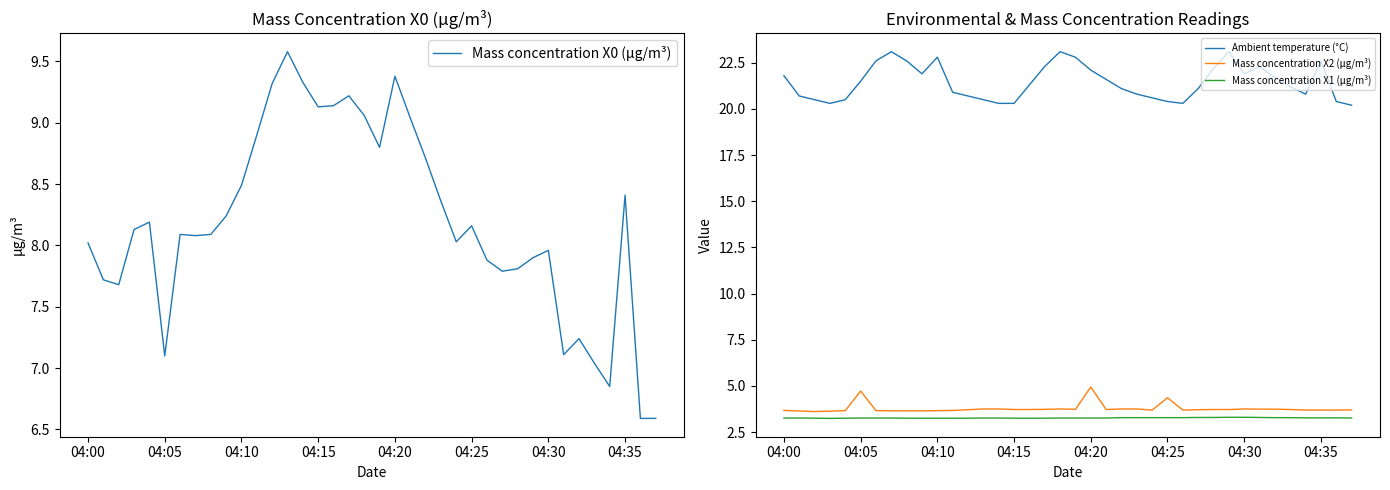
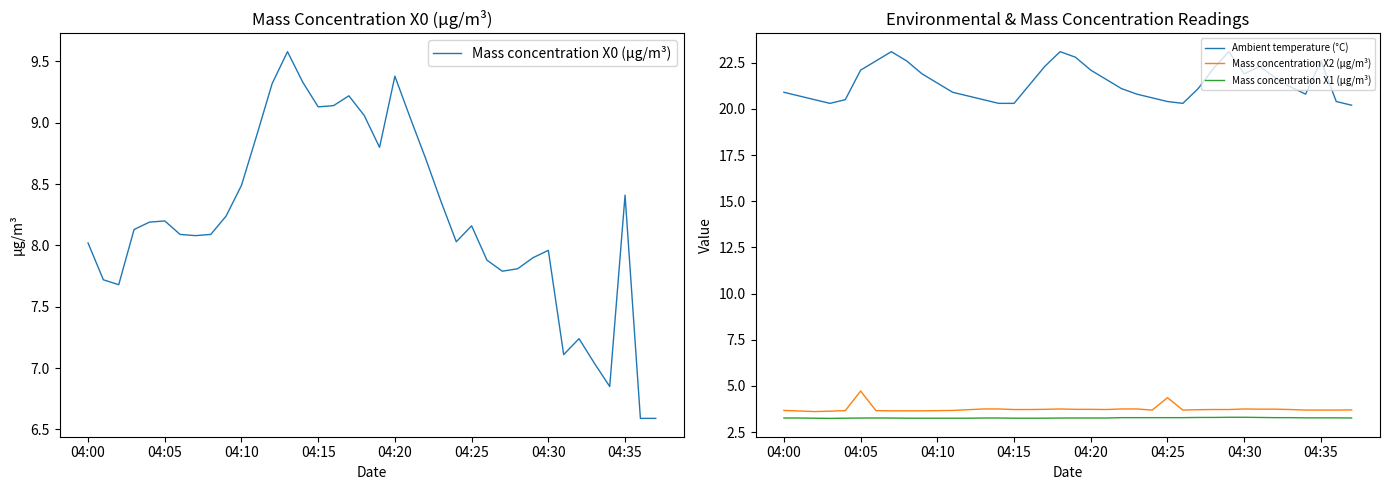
Mass Concentration X0 (μg/m³), 04:05: 7.1 -> 8.2
Environmental & Mass Concentration Readings, Ambient temperature (°C), 04:00: 21.8 -> 20.9
Environmental & Mass Concentration Readings, Ambient temperature (°C), 04:05: 21.5 -> 22.1
Environmental & Mass Concentration Readings, Ambient temperature (°C), 04:10: 22.8 -> 21.4
Environmental & Mass Concentration Readings, Mass concentration X2 (μg/m³), 04:20: 4.9 -> 3.7
